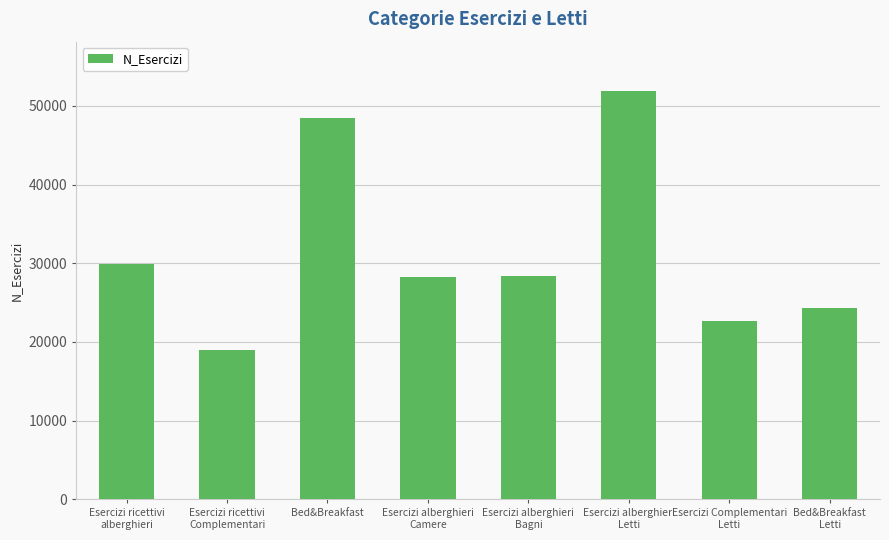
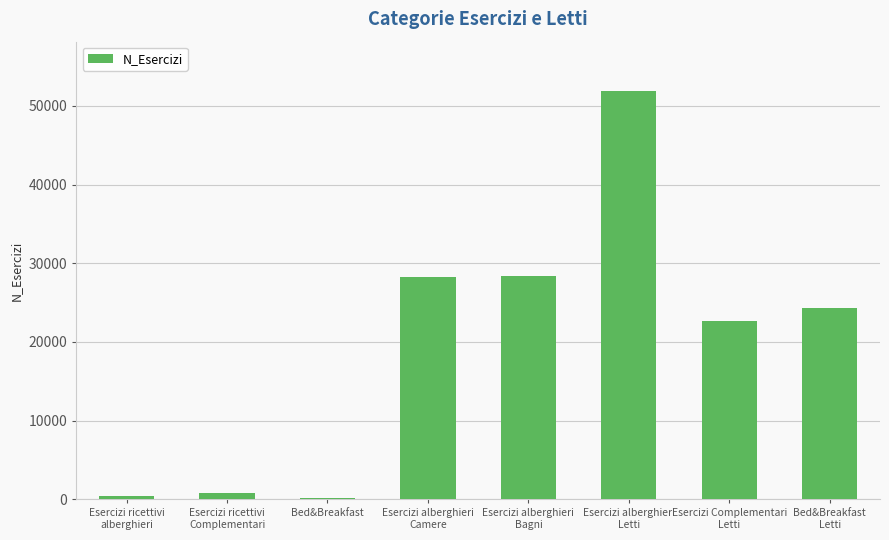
Esercizi ricettivi alberghieri: 30000 -> 0
Esercizi ricettivi Complementari: 19000 -> 1000
Bed&Breakfast: 48000 -> 0
